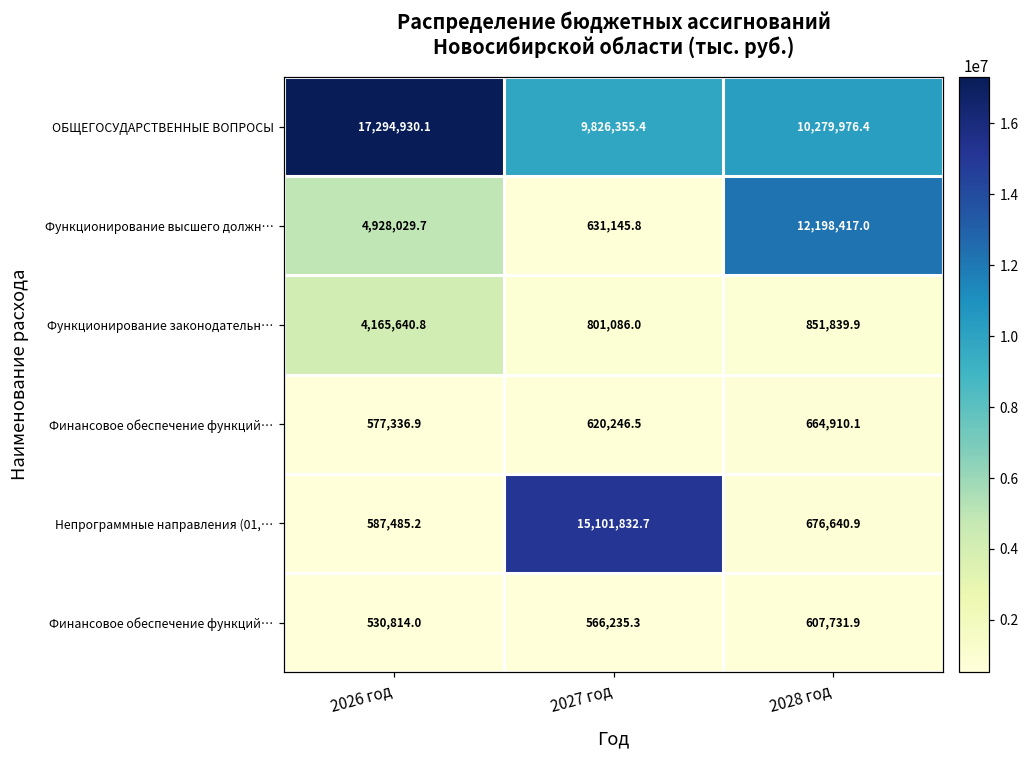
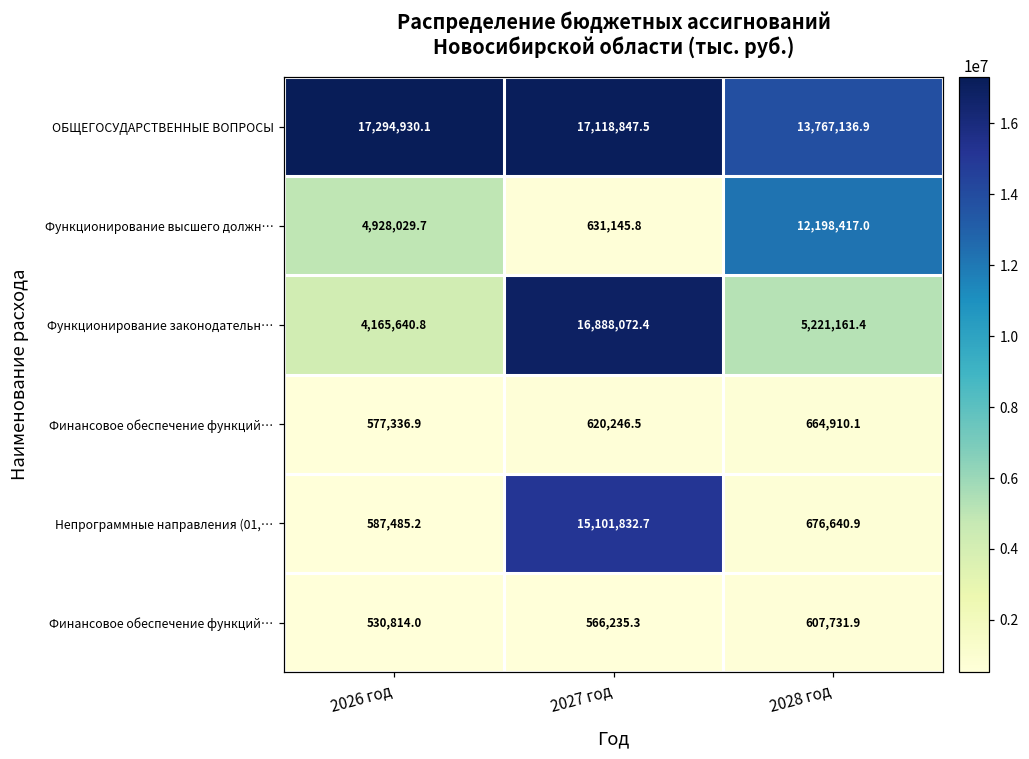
ОБЩЕГОСУДАРСТВЕННЫЕ ВОПРОСЫ, 2027 год: 9,826,355.4 -> 17,118,847.5
ОБЩЕГОСУДАРСТВЕННЫЕ ВОПРОСЫ, 2028 год: 10,279,976.4 -> 13,767,136.9
Функционирование законодательн…, 2027 год: 801,086.0 -> 16,888,072.4
Функционирование законодательн…, 2028 год: 851,839.9 -> 5,221,161.4
